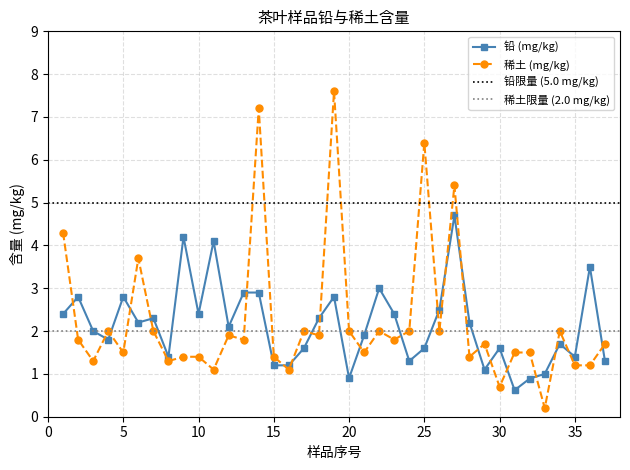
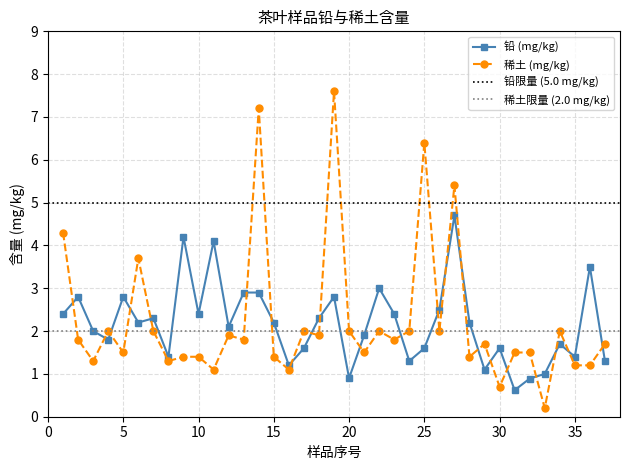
铅 (mg/kg), 15: 1.2 -> 2.2
